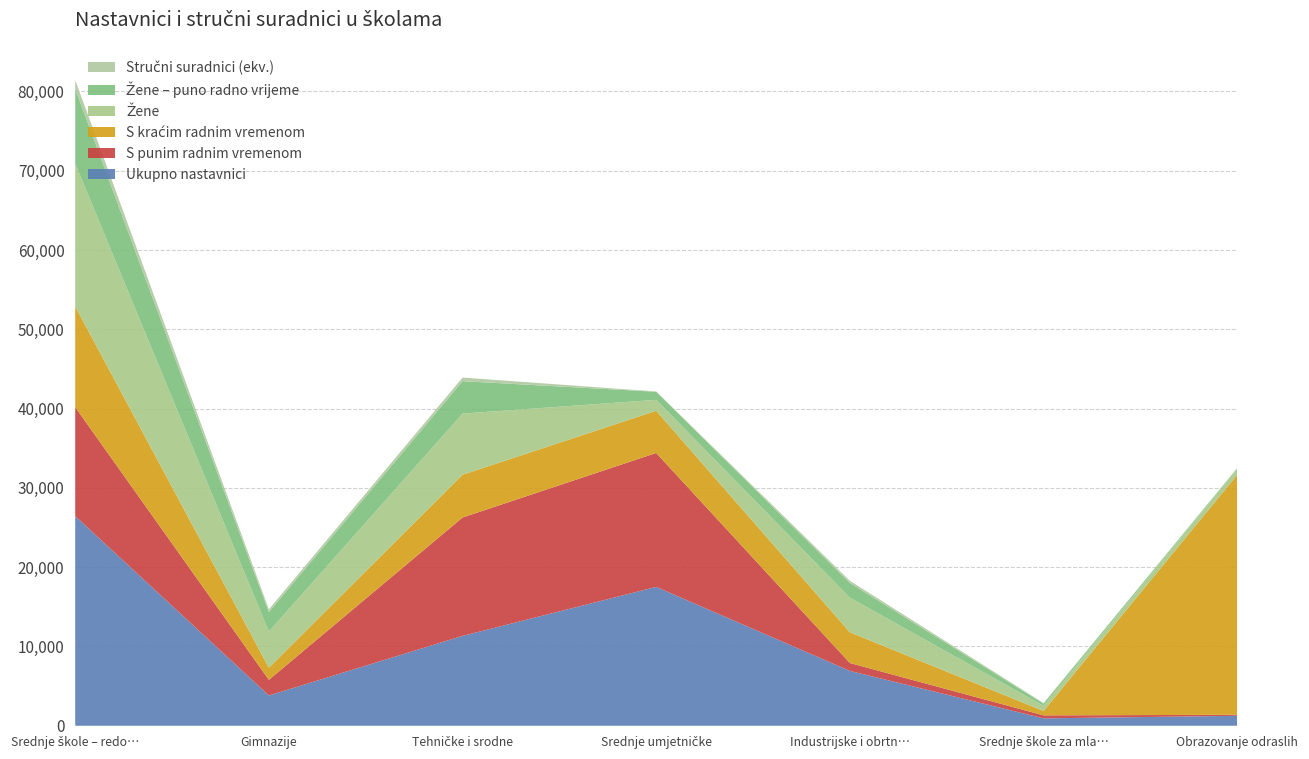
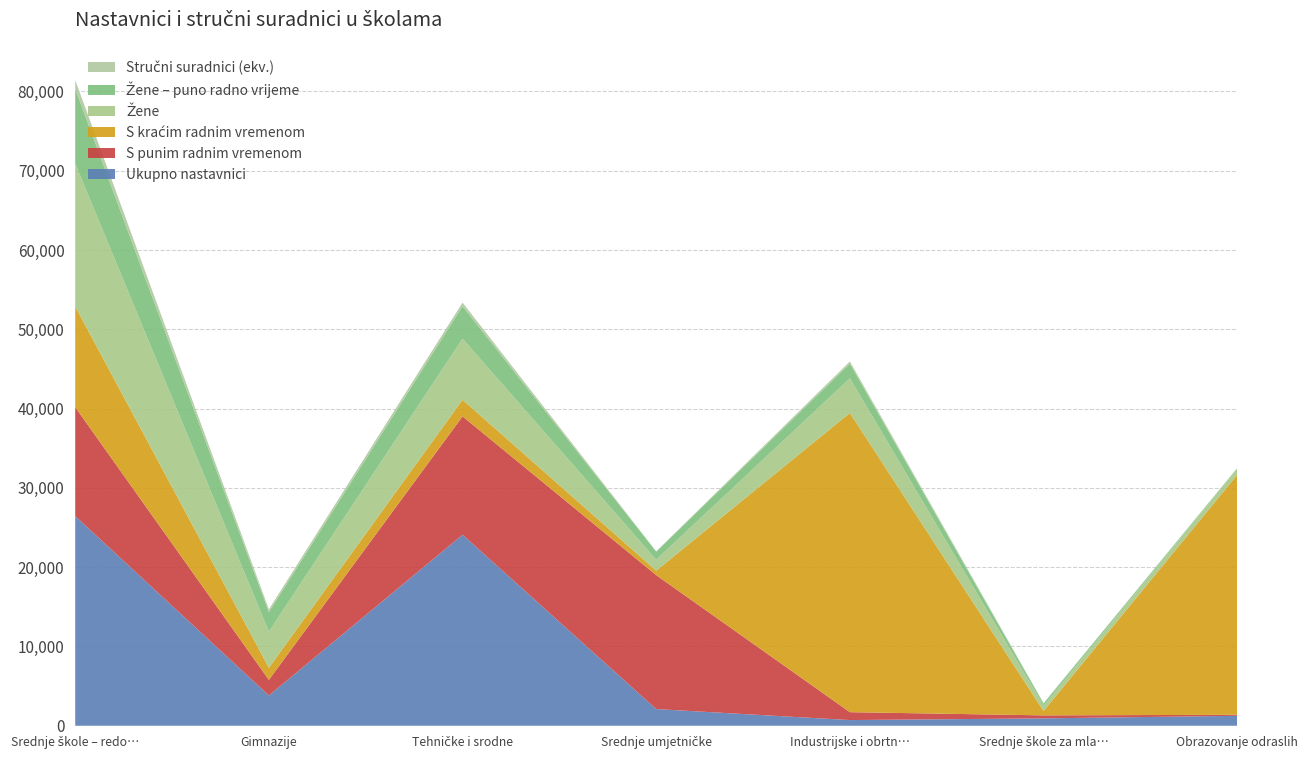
Ukupno nastavnici, Tehničke i srodne: 11,000 -> 24,000
S kraćim radnim vremenom, Tehničke i srodne: 5,000 -> 2,000
Ukupno nastavnici, Srednje umjetničke: 18,000 -> 2,000
S kraćim radnim vremenom, Srednje umjetničke: 5,000 -> 1,000
Ukupno nastavnici, Industrijske i obrtn…: 7,000 -> 1,000
S kraćim radnim vremenom, Industrijske i obrtn…: 4,000 -> 38,000
